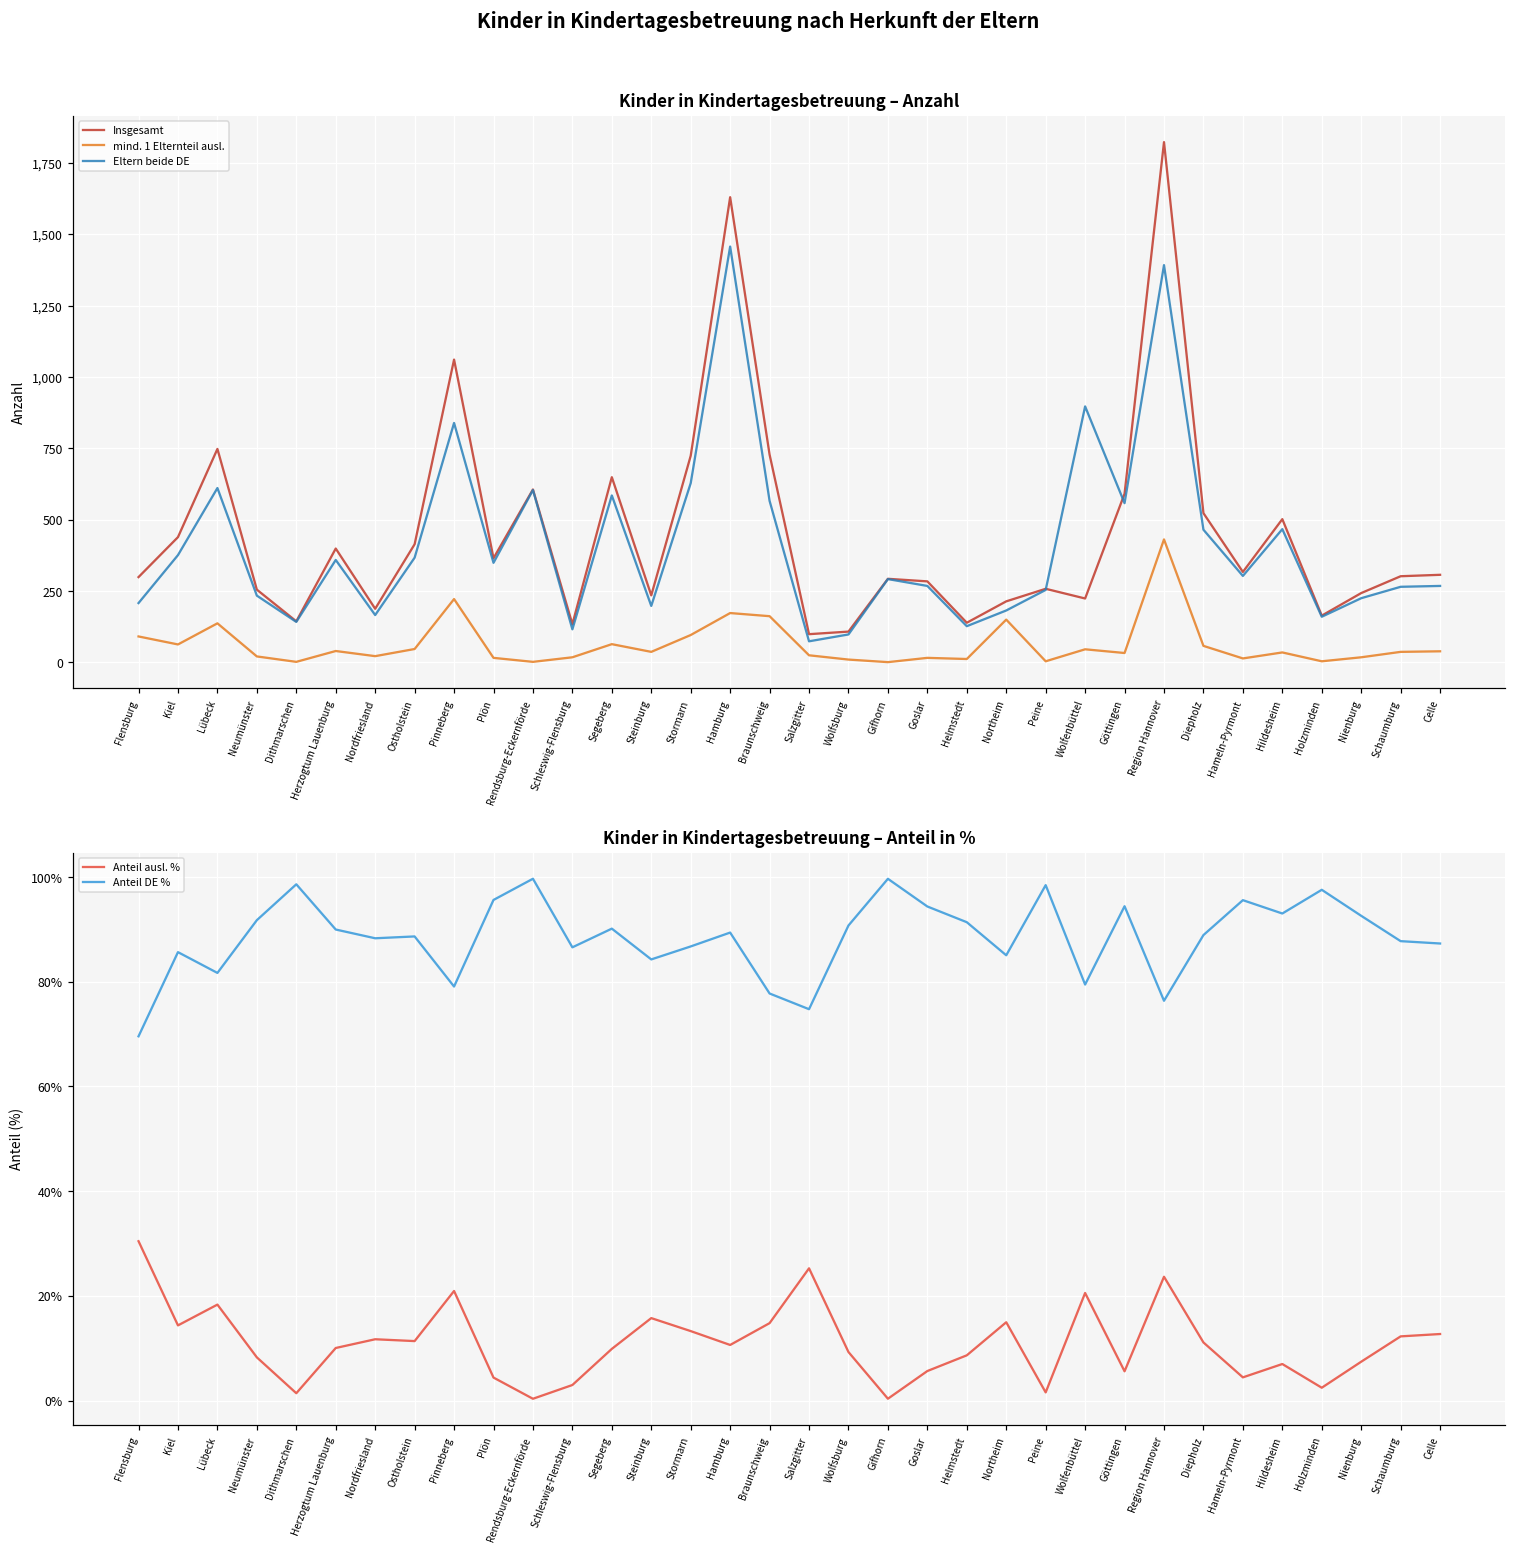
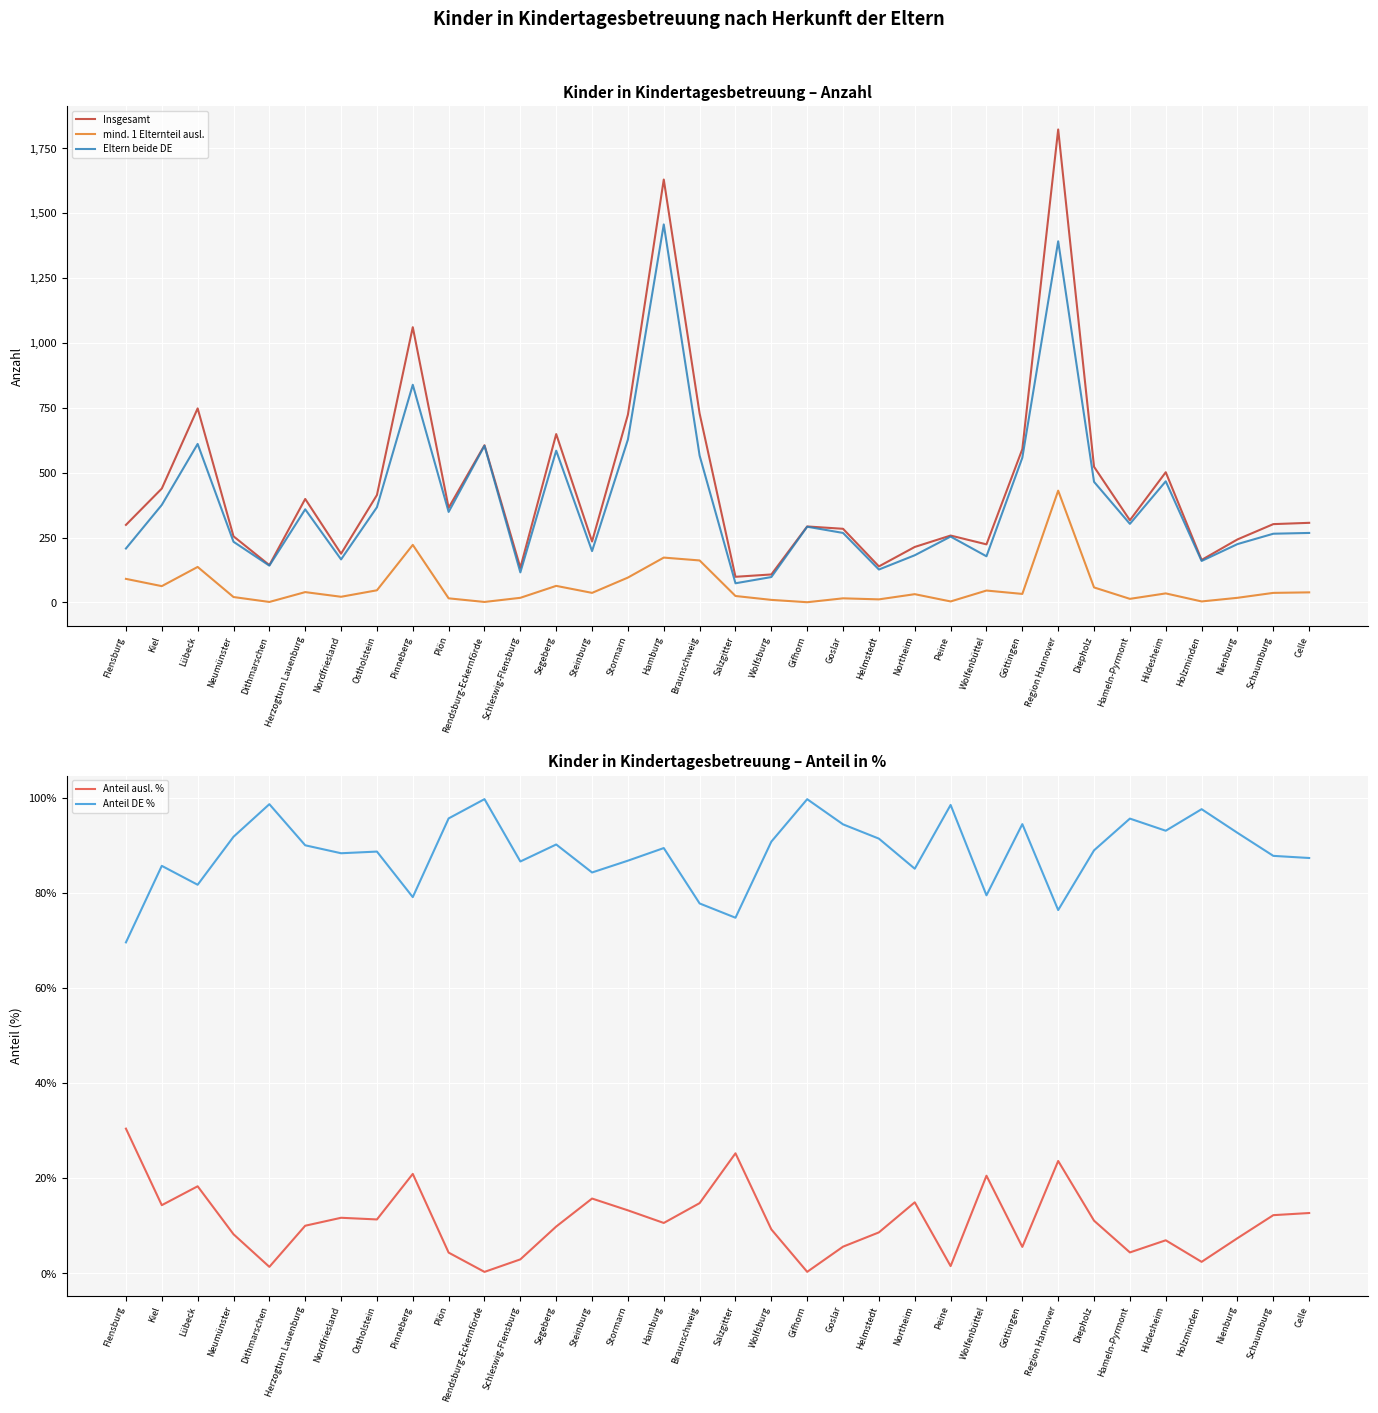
Kinder in Kindertagesbetreuung – Anzahl, mind. 1 Elternteil ausl., Northeim: 150 -> 30
Kinder in Kindertagesbetreuung – Anzahl, Eltern beide DE, Wolfenbüttel: 900 -> 180
